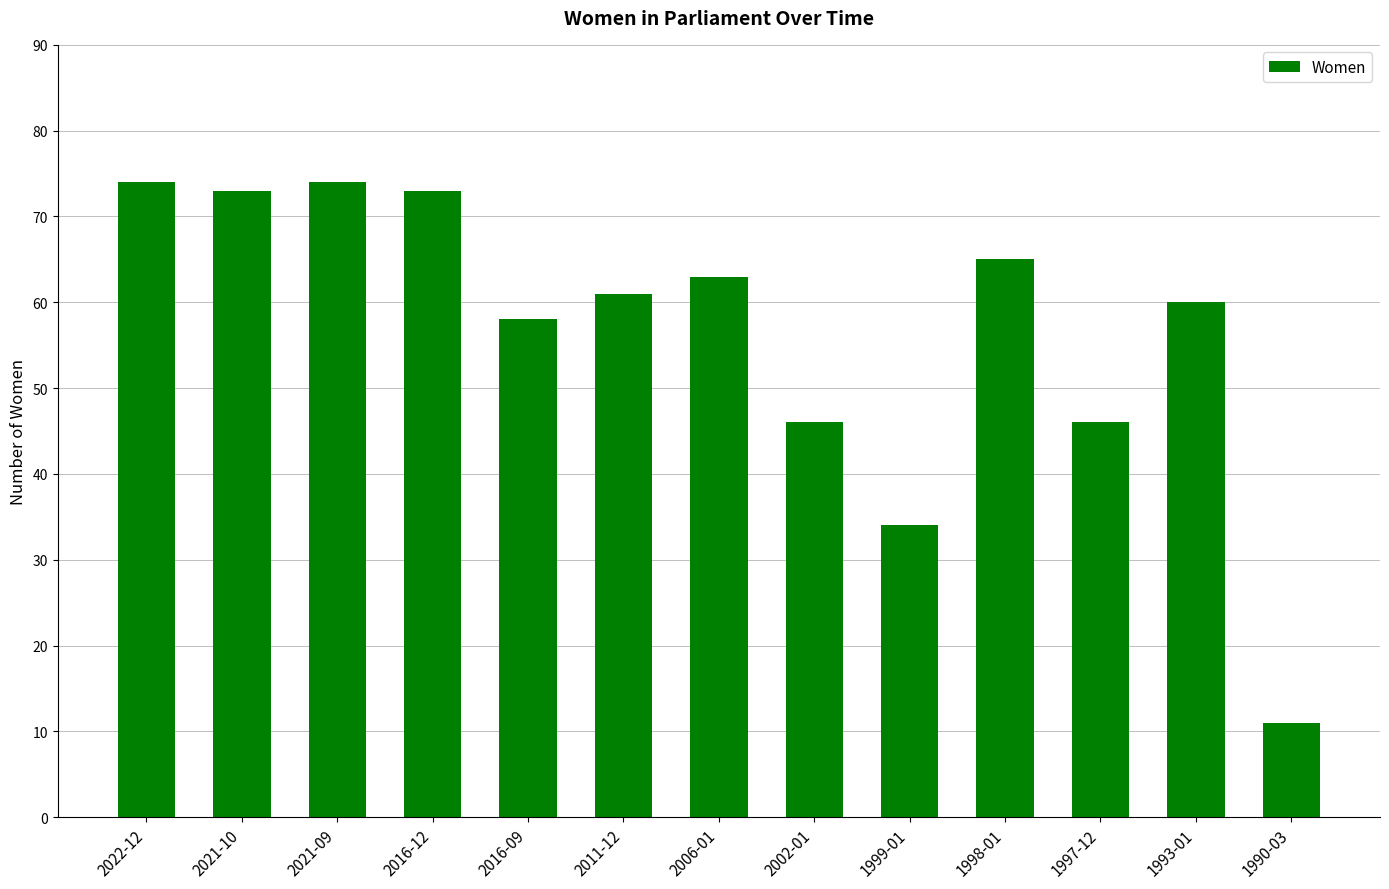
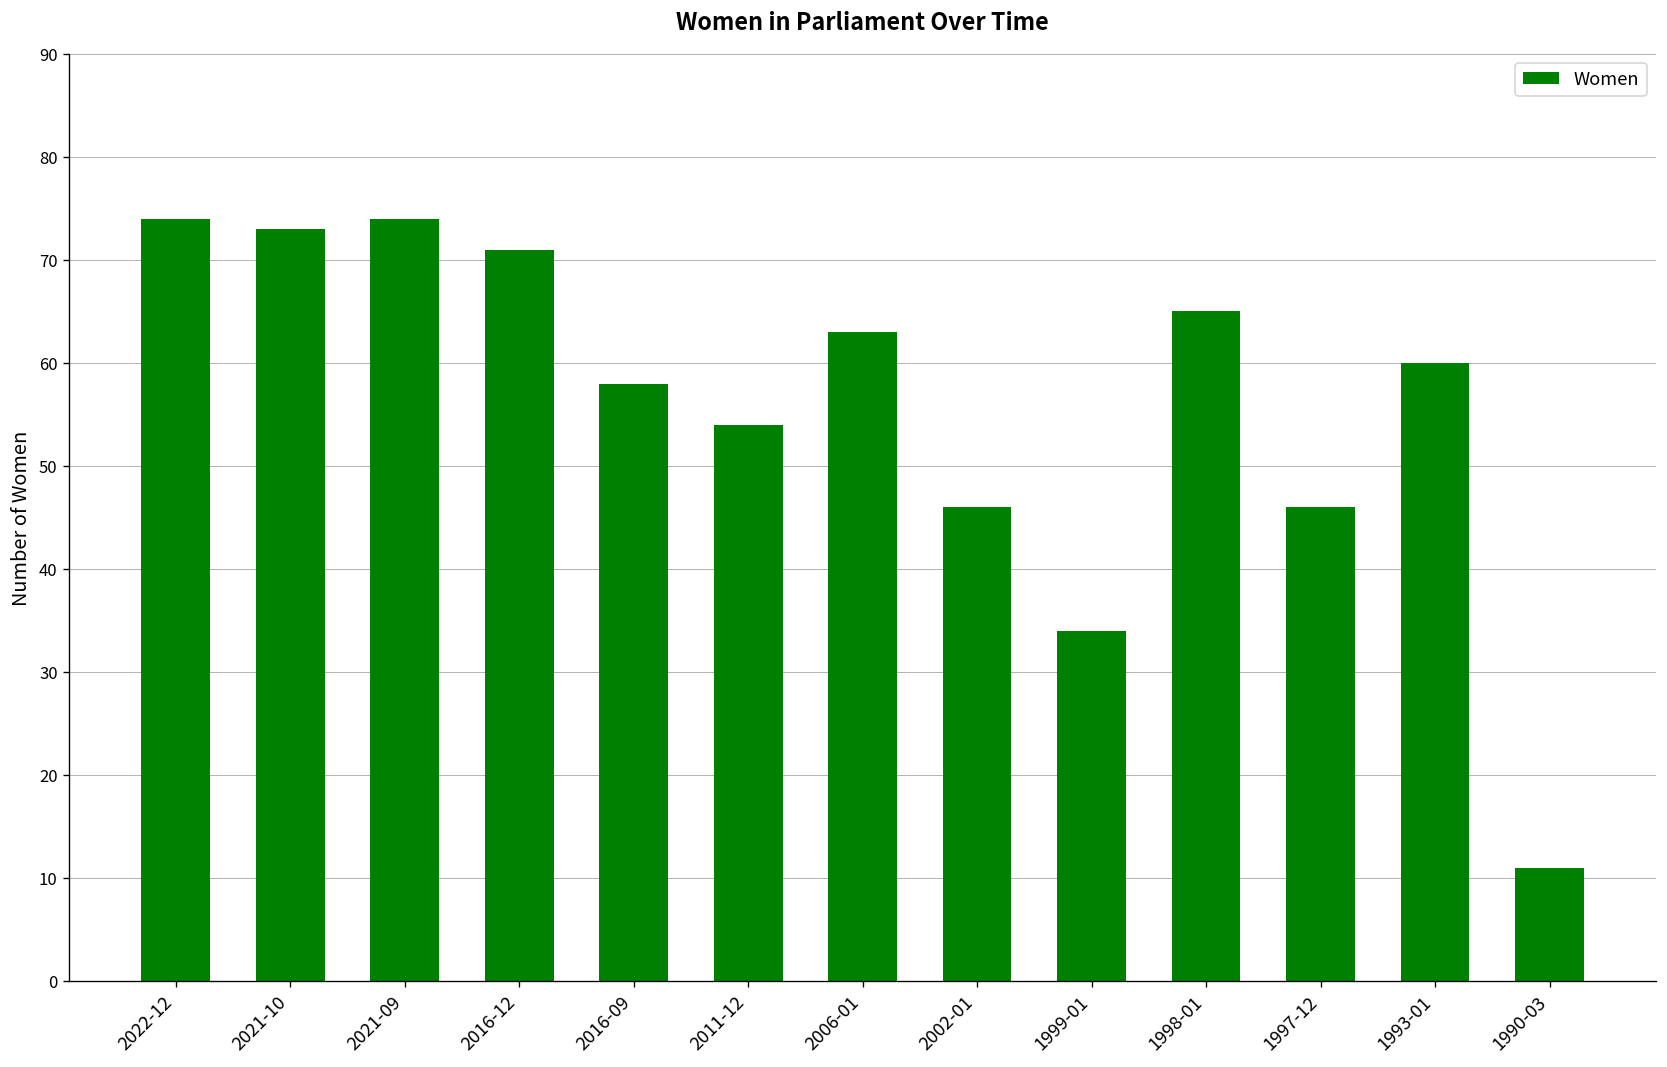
2016-12: 73 -> 71
2011-12: 61 -> 54
